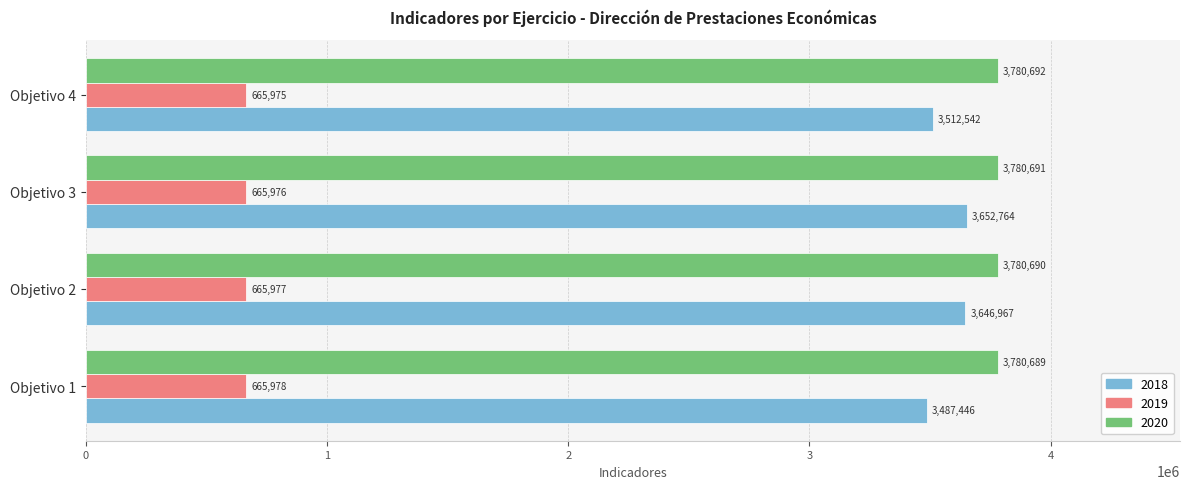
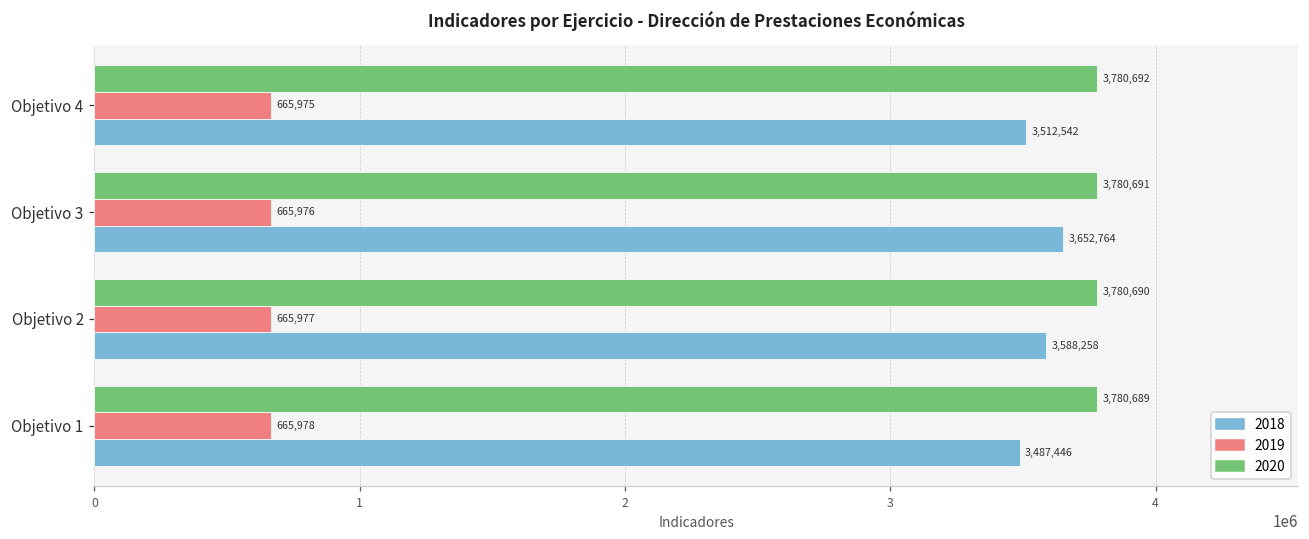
2018, Objetivo 2: 3,646,967 -> 3,588,258
